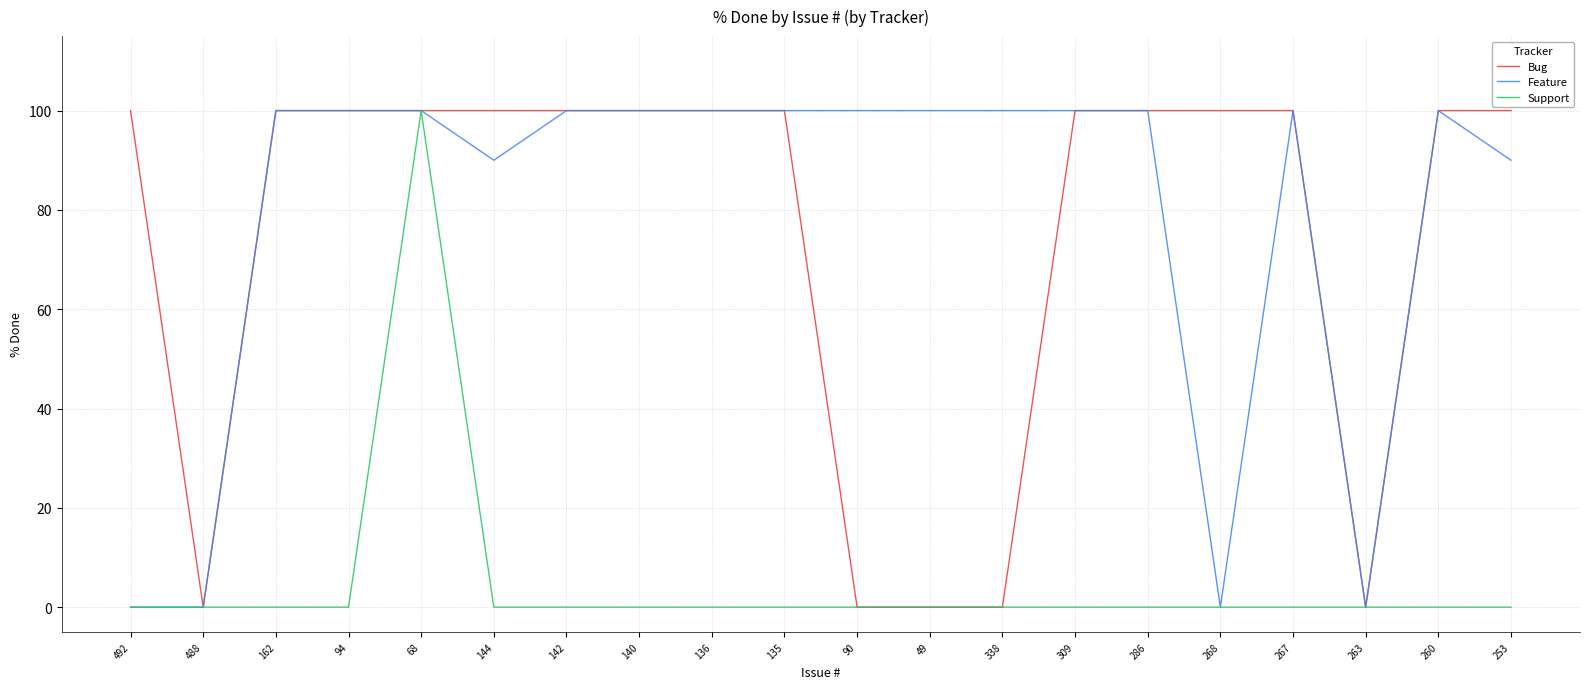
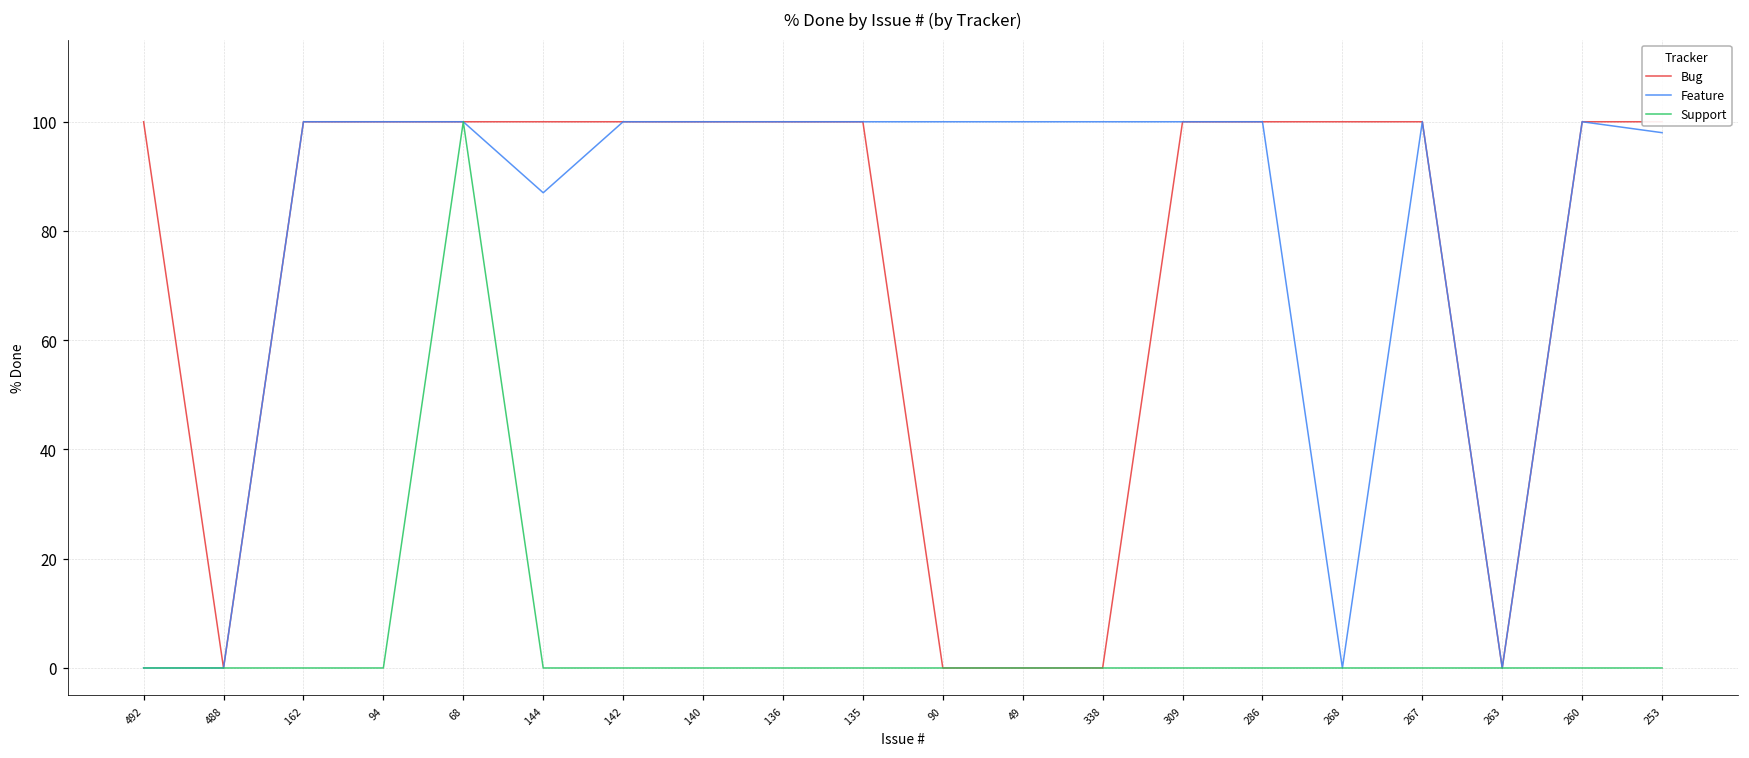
Feature, 144: 90 -> 87
Feature, 253: 90 -> 98
